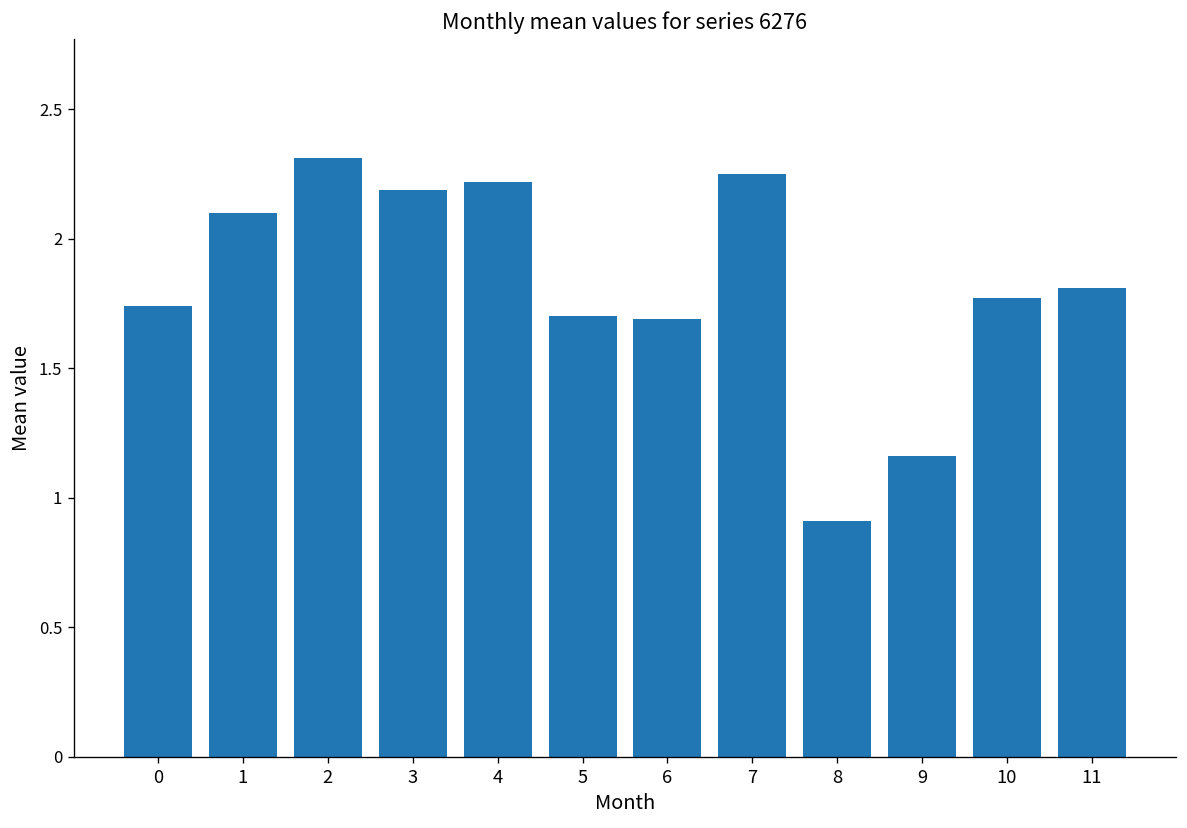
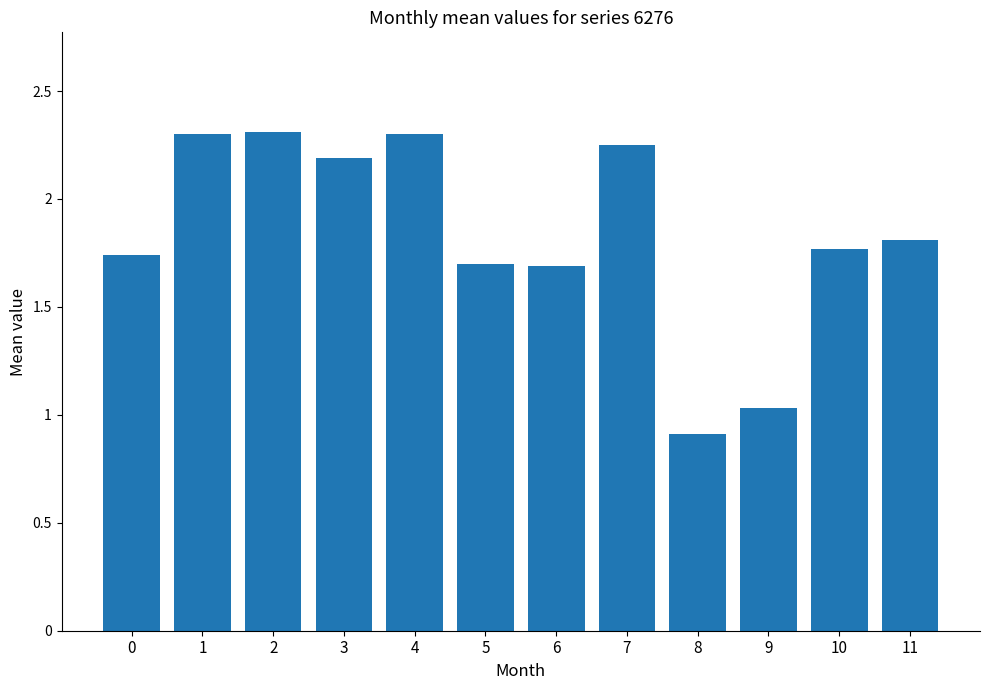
1: 2.1 -> 2.3
4: 2.22 -> 2.30
9: 1.16 -> 1.03
